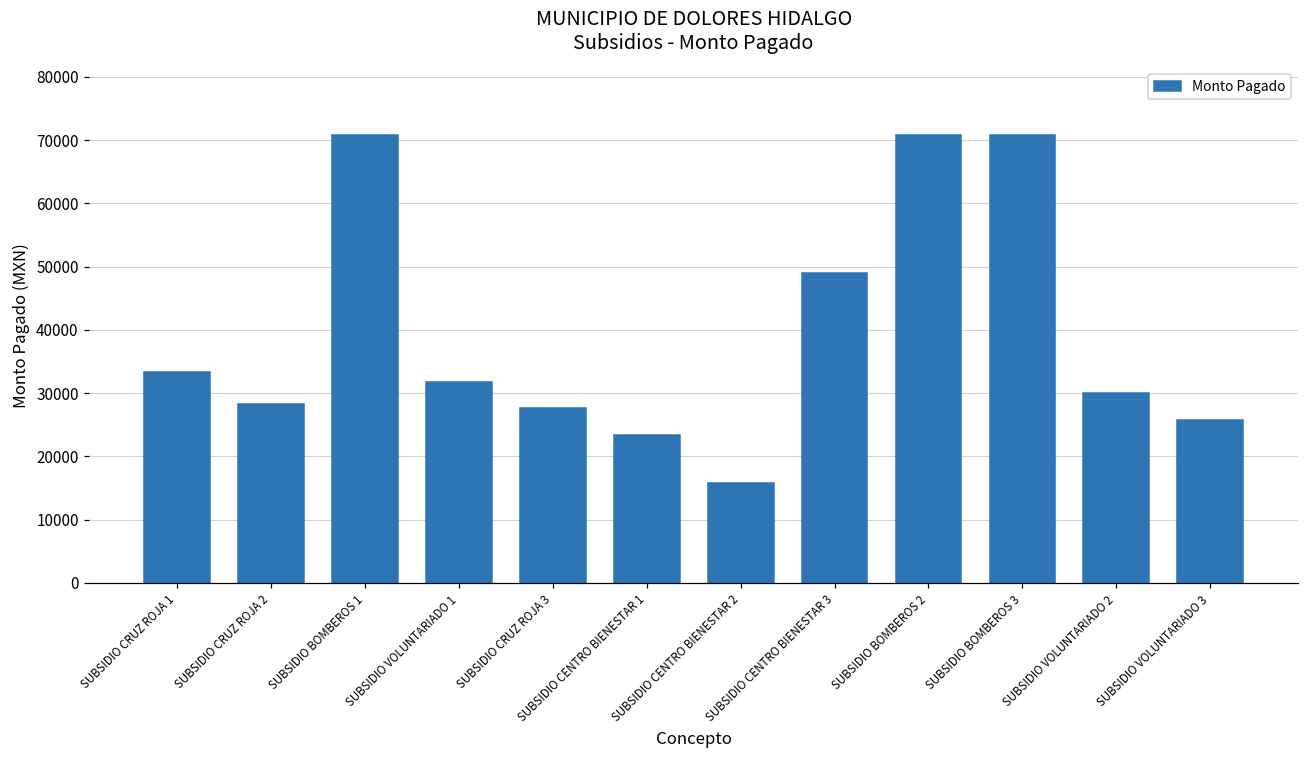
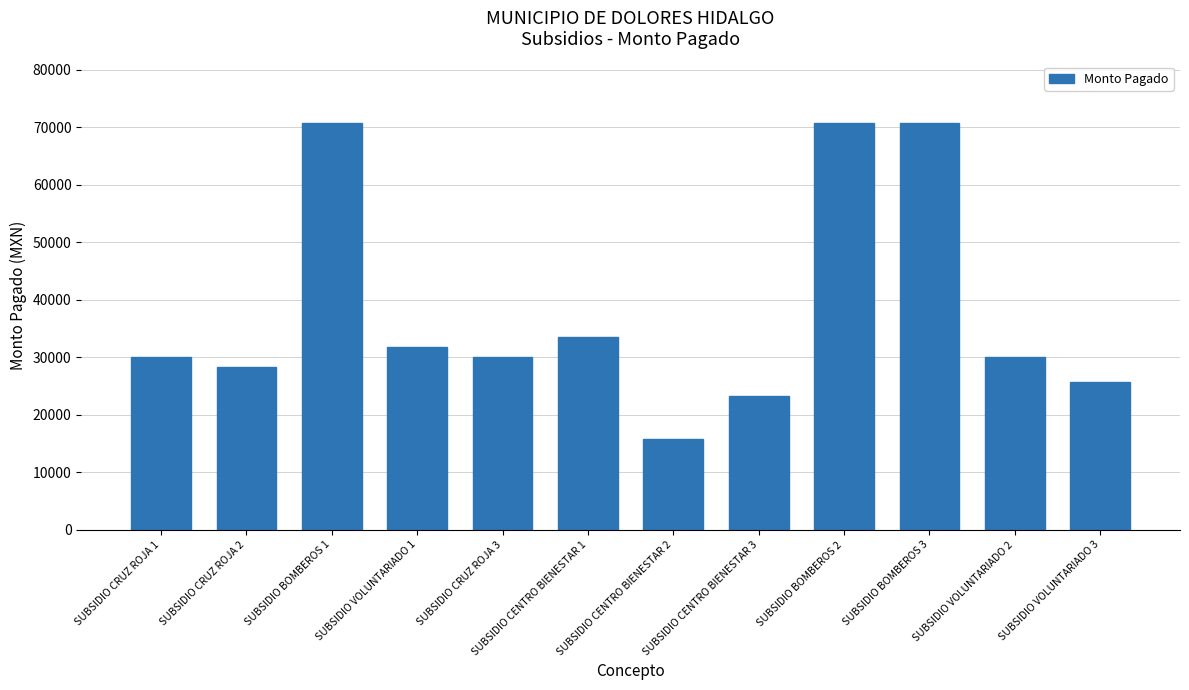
SUBSIDIO CRUZ ROJA 1: 33000 -> 30000
SUBSIDIO CRUZ ROJA 3: 28000 -> 30000
SUBSIDIO CENTRO BIENESTAR 1: 23000 -> 34000
SUBSIDIO CENTRO BIENESTAR 3: 49000 -> 23000
